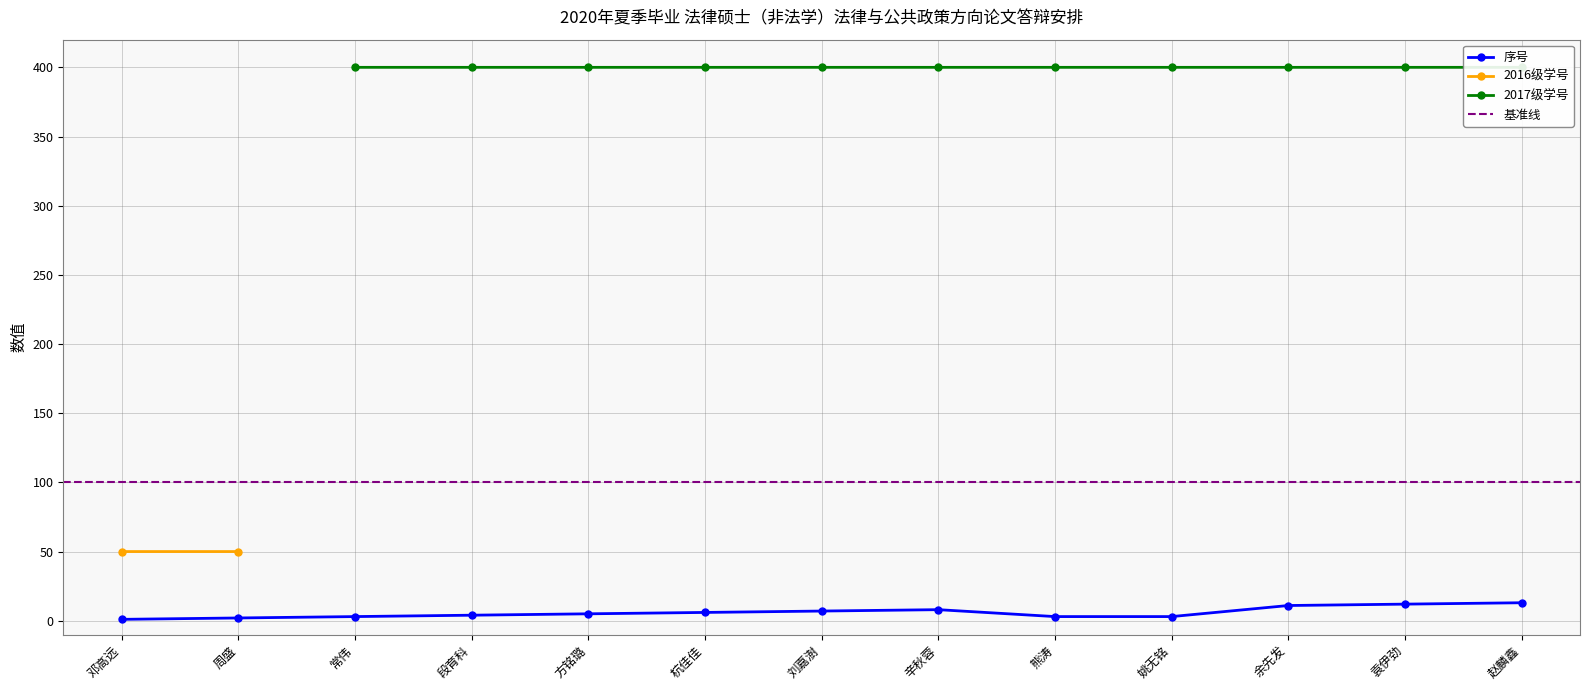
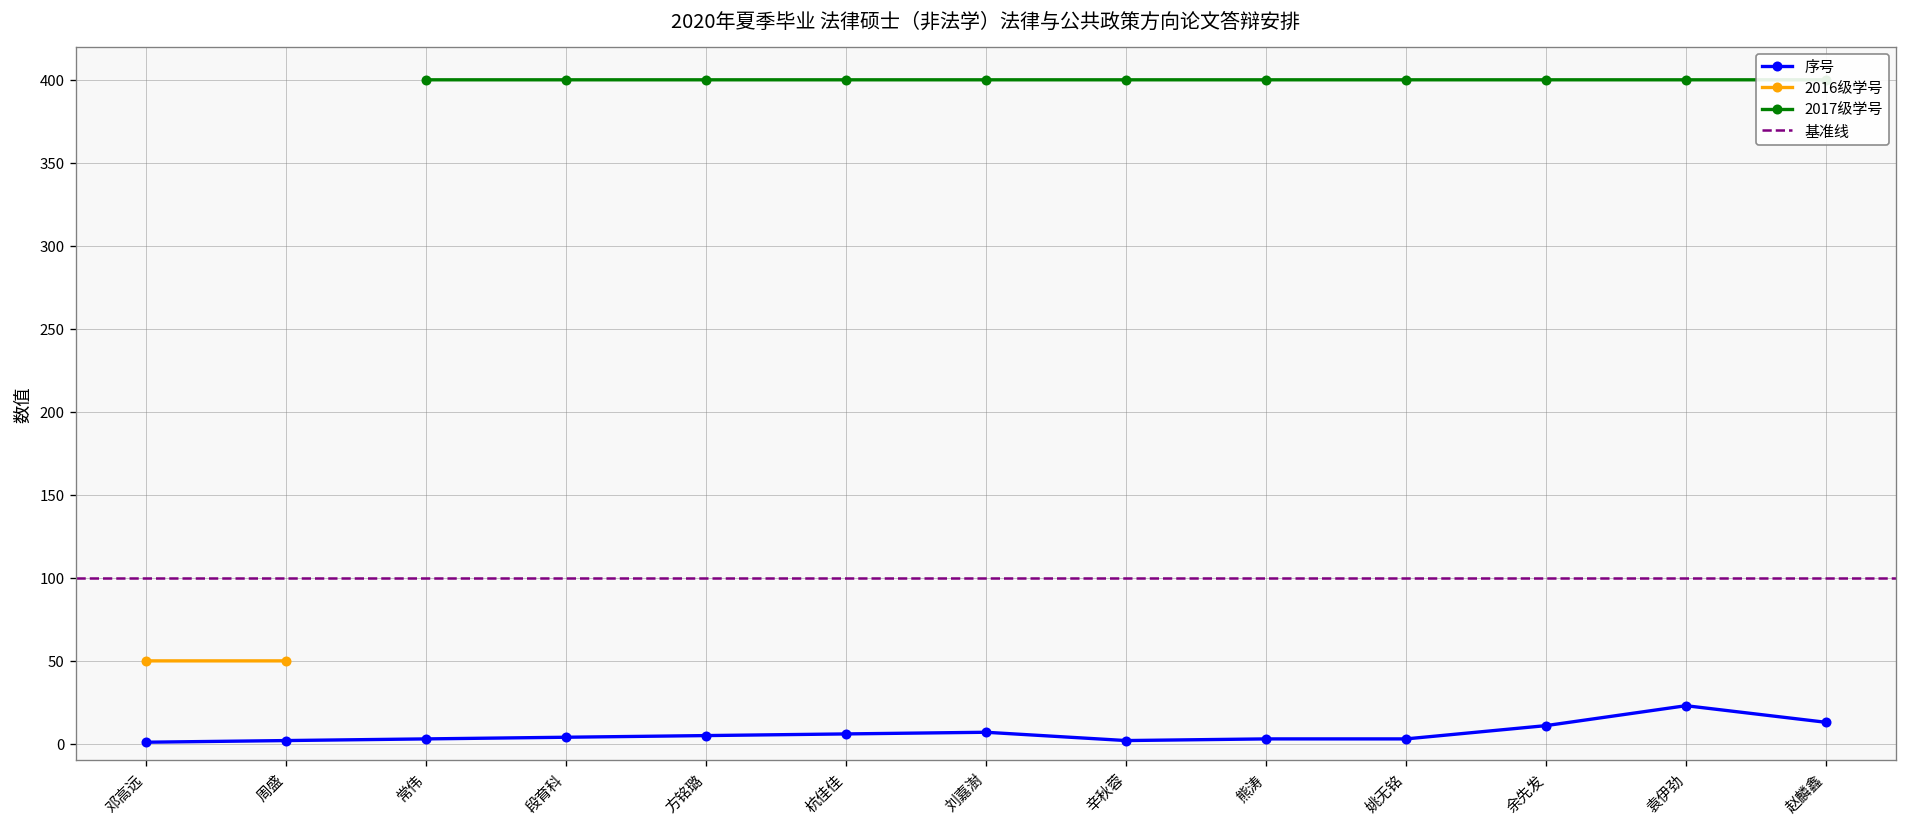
序号, 辛秋蓉: 8 -> 2
序号, 袁伊劲: 12 -> 23
